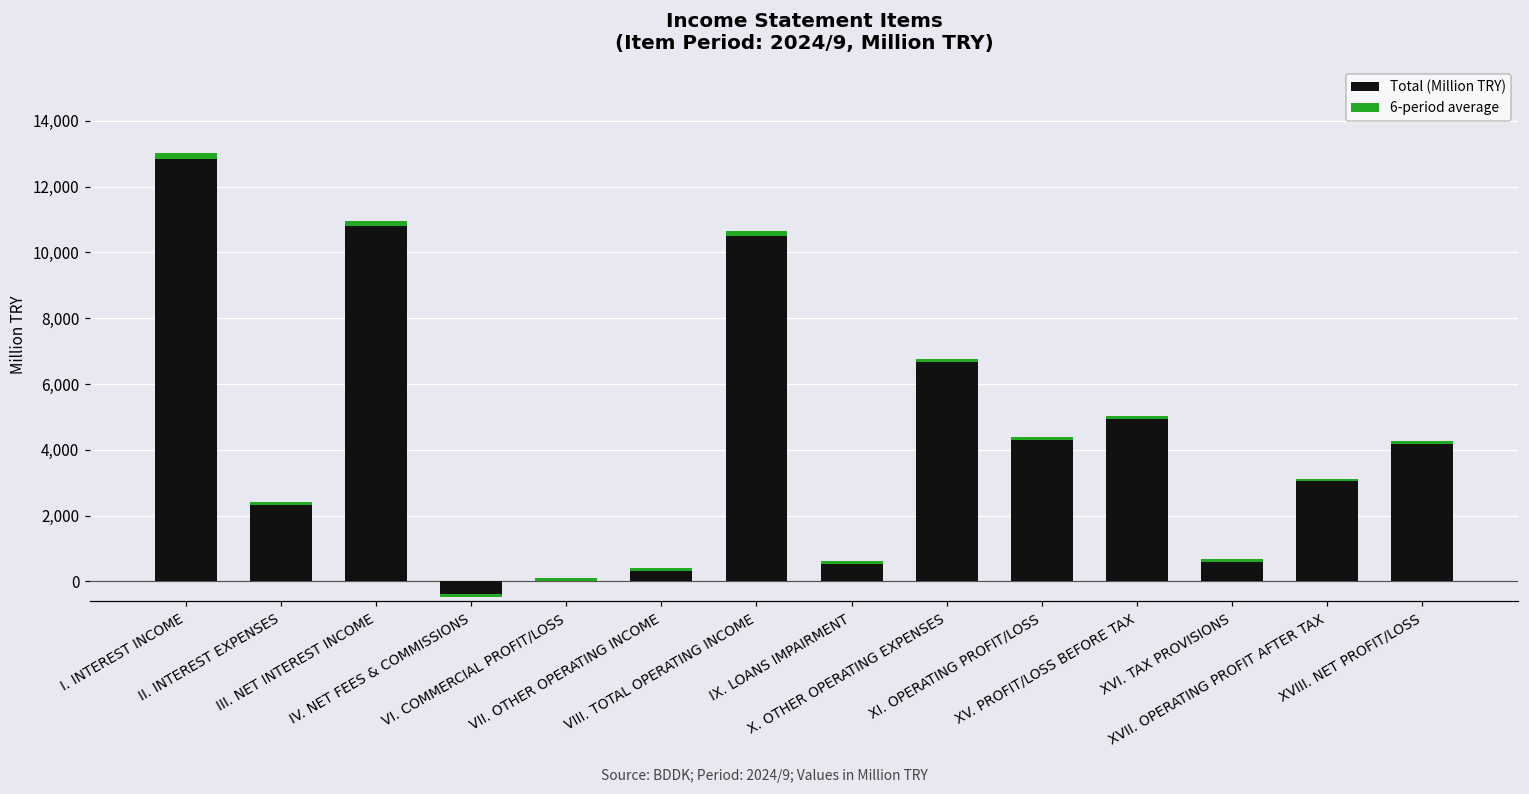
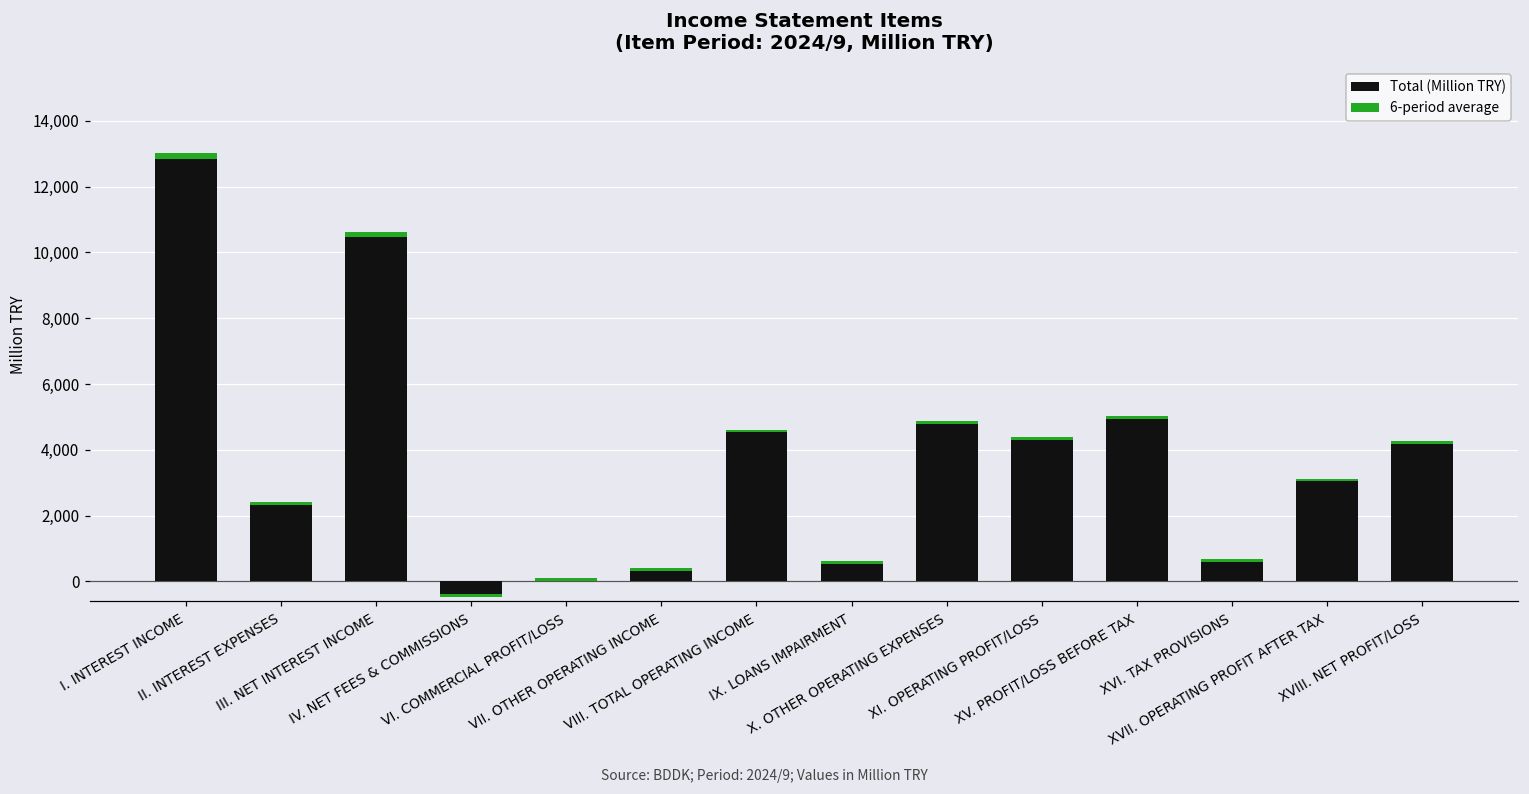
Total (Million TRY), III. NET INTEREST INCOME: 11,000 -> 10,600
Total (Million TRY), VIII. TOTAL OPERATING INCOME: 10,600 -> 4,600
Total (Million TRY), X. OTHER OPERATING EXPENSES: 6,800 -> 4,900
